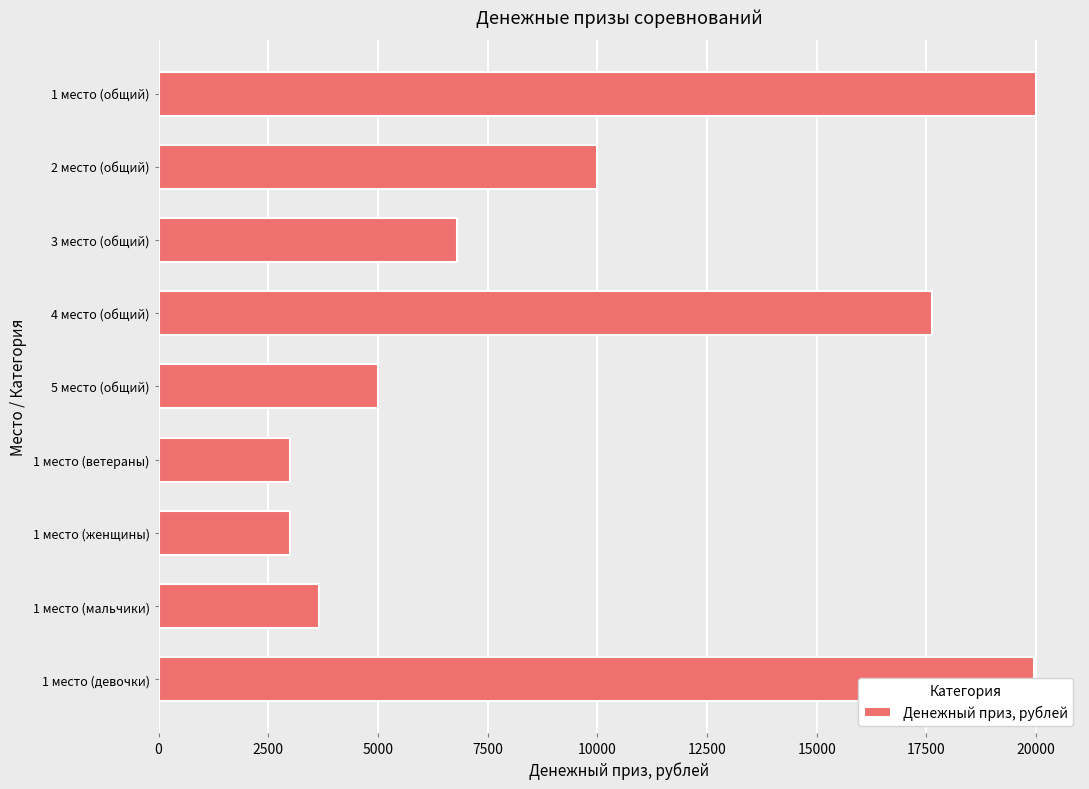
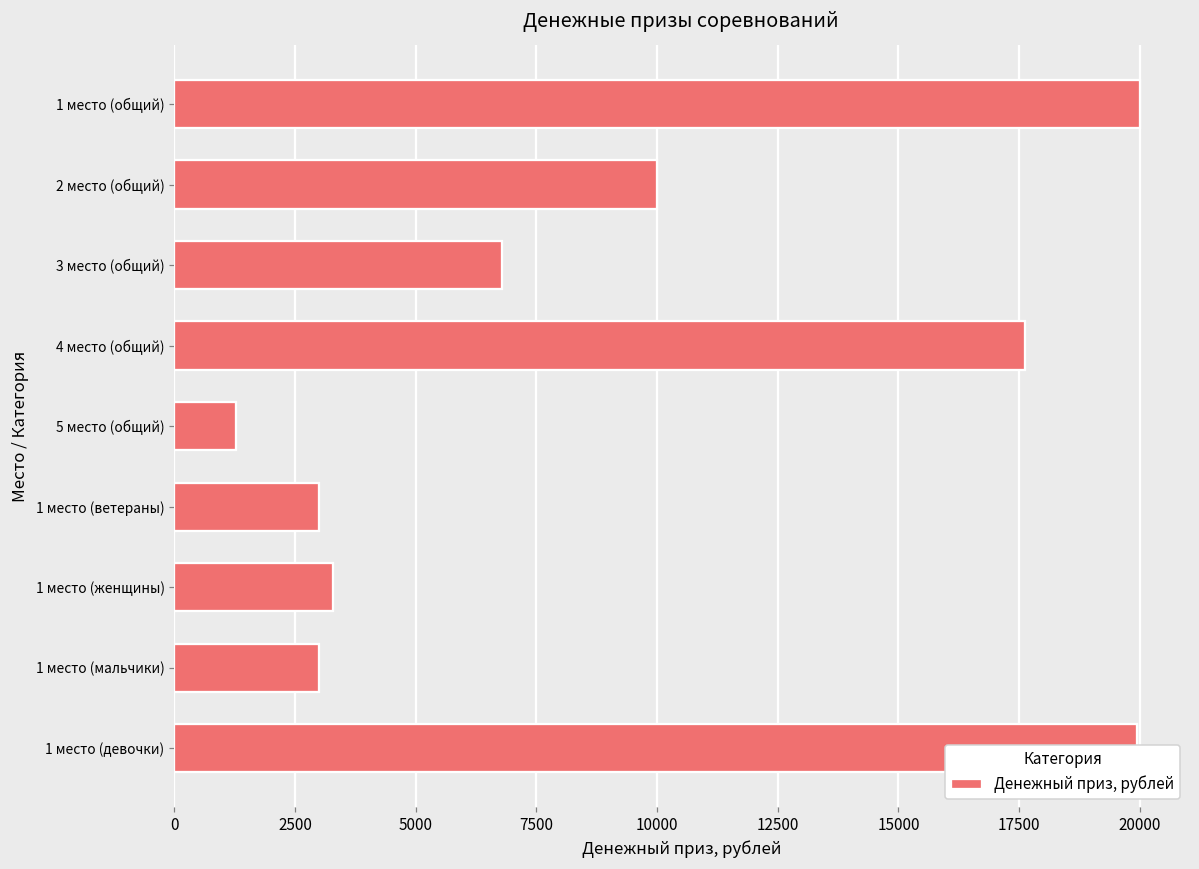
5 место (общий): 5000 -> 1300
1 место (женщины): 3000 -> 3300
1 место (мальчики): 3700 -> 3000
